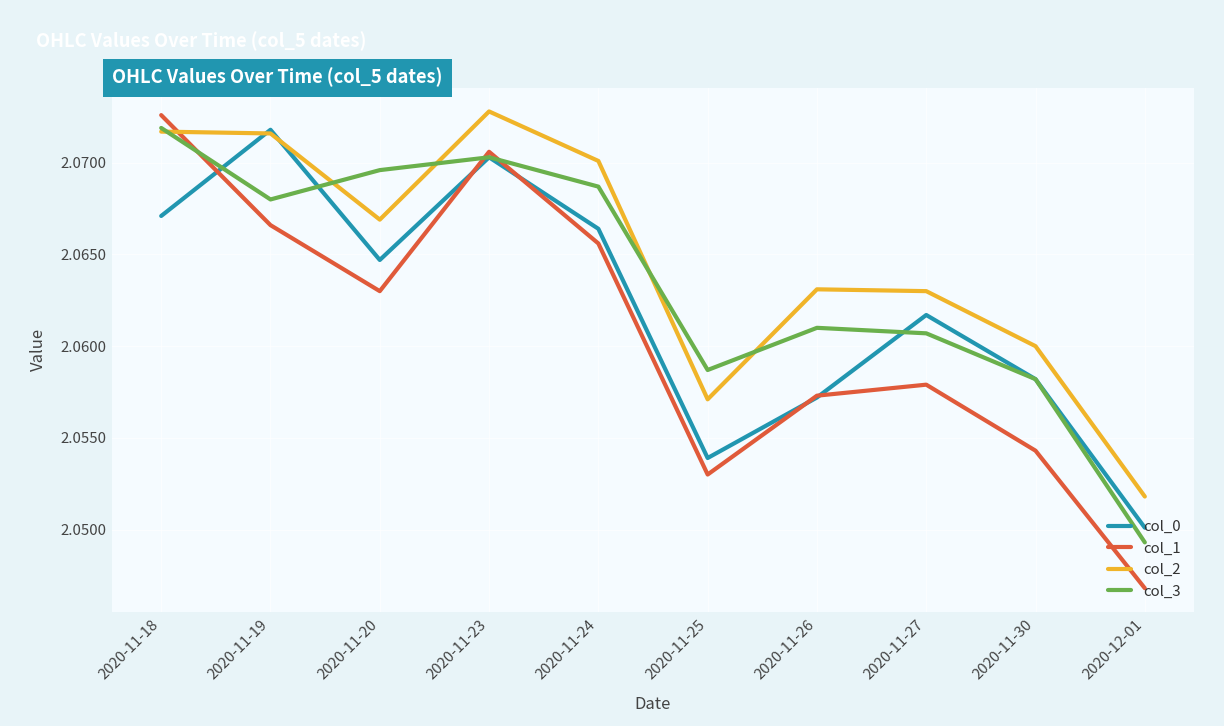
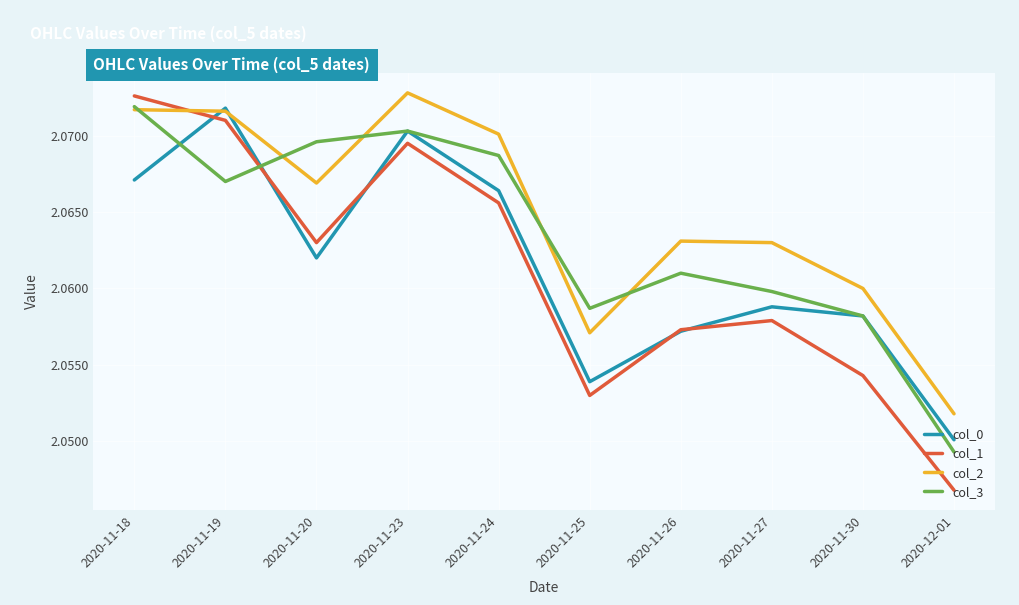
col_1, 2020-11-19: 2.0666 -> 2.0710
col_3, 2020-11-19: 2.068 -> 2.067
col_0, 2020-11-20: 2.0647 -> 2.0620
col_1, 2020-11-23: 2.0706 -> 2.0695
col_0, 2020-11-27: 2.0617 -> 2.0588
col_3, 2020-11-27: 2.0607 -> 2.0598
